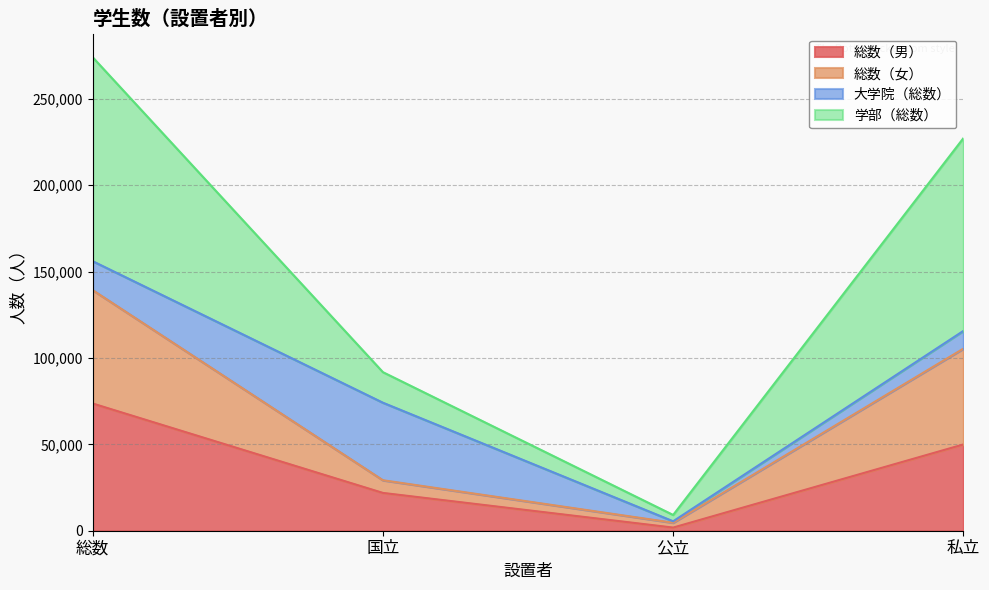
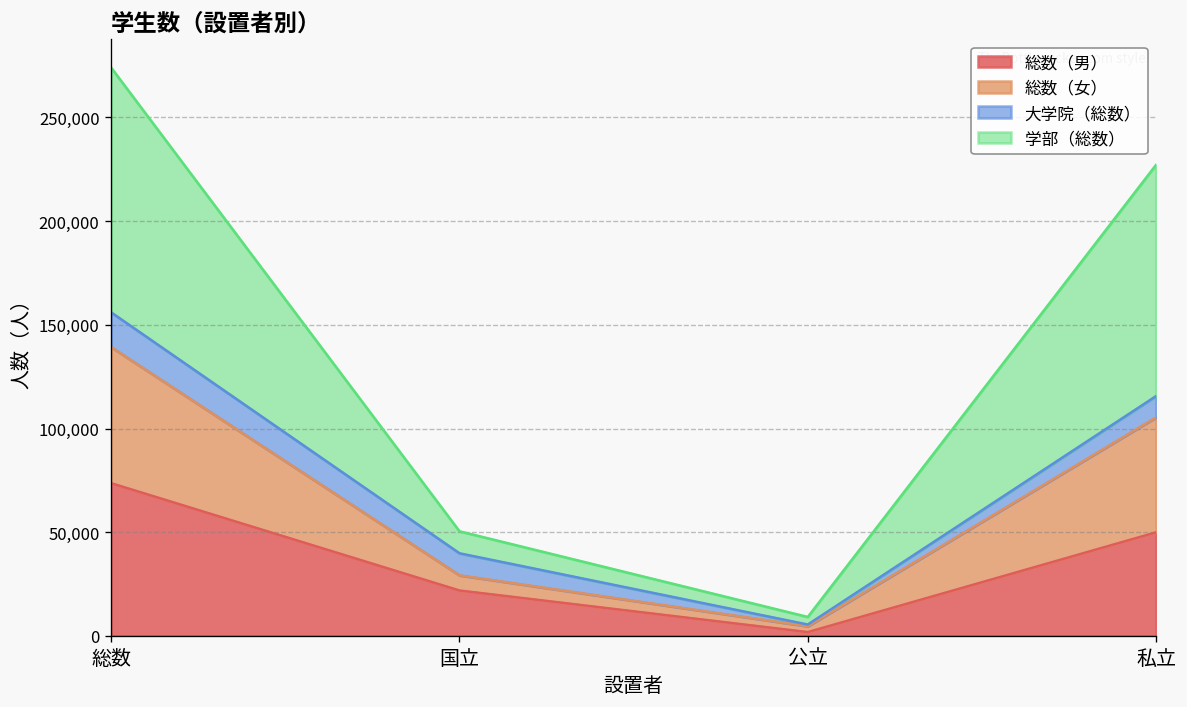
大学院（総数）, 国立: 45,000 -> 11,000
学部（総数）, 国立: 18,000 -> 11,000
